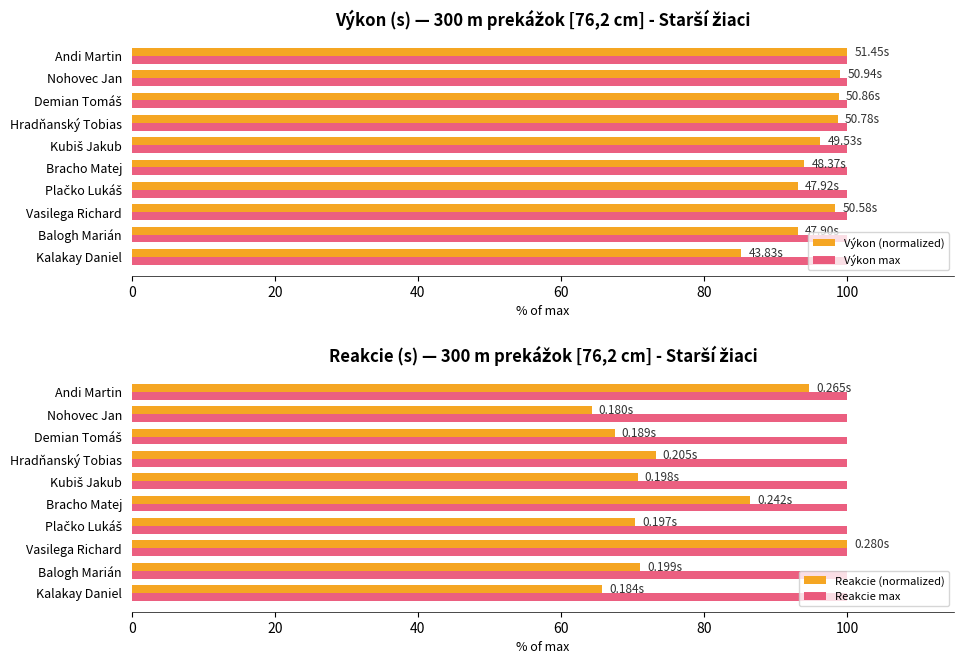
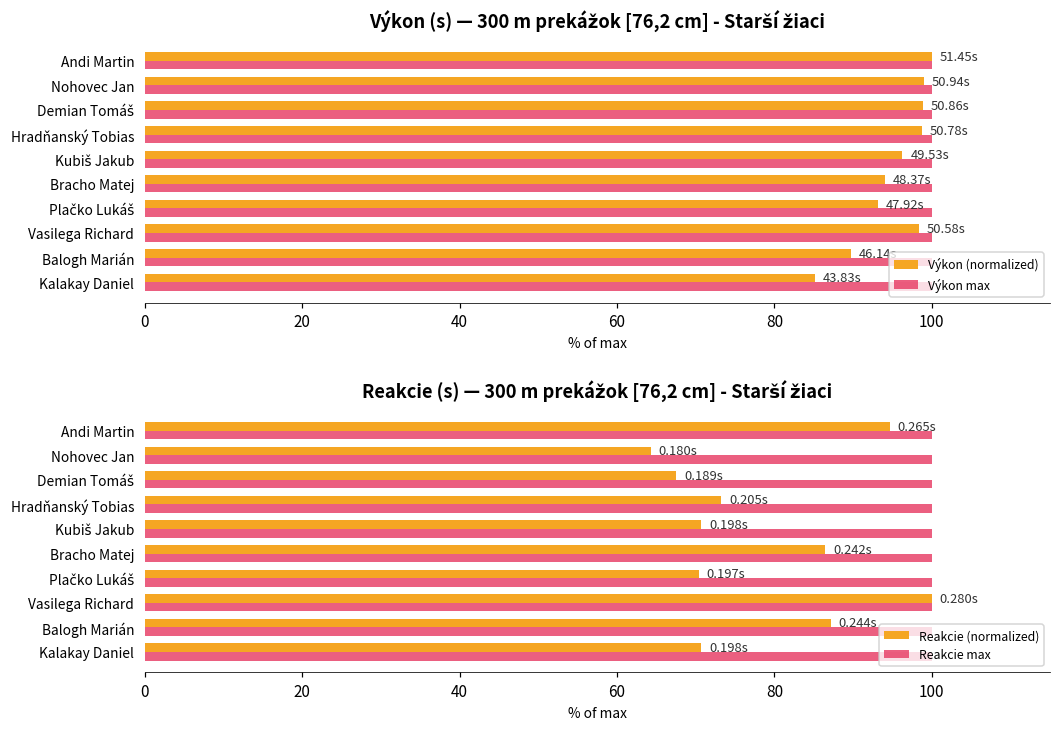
Výkon (s) — 300 m prekážok [76,2 cm] - Starší žiaci, Výkon (normalized), Balogh Marián: 93 -> 90
Reakcie (s) — 300 m prekážok [76,2 cm] - Starší žiaci, Reakcie (normalized), Balogh Marián: 0.199s -> 0.244s
Reakcie (s) — 300 m prekážok [76,2 cm] - Starší žiaci, Reakcie (normalized), Kalakay Daniel: 0.184s -> 0.198s
